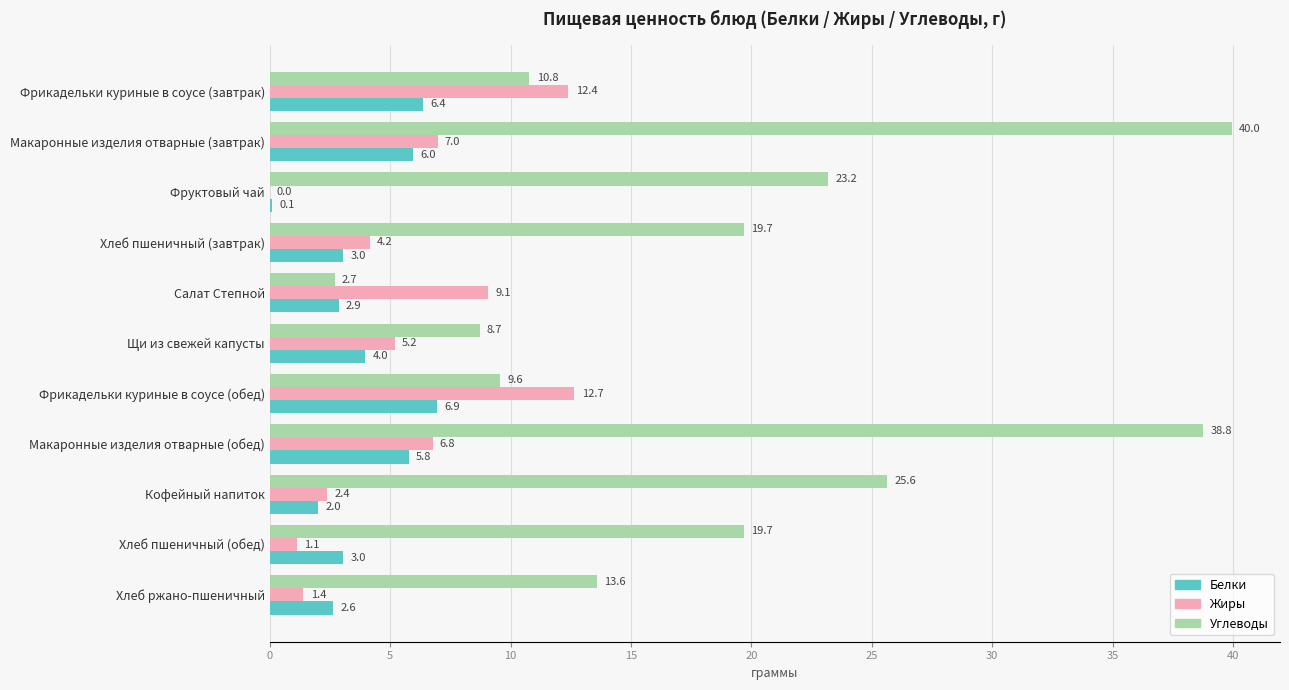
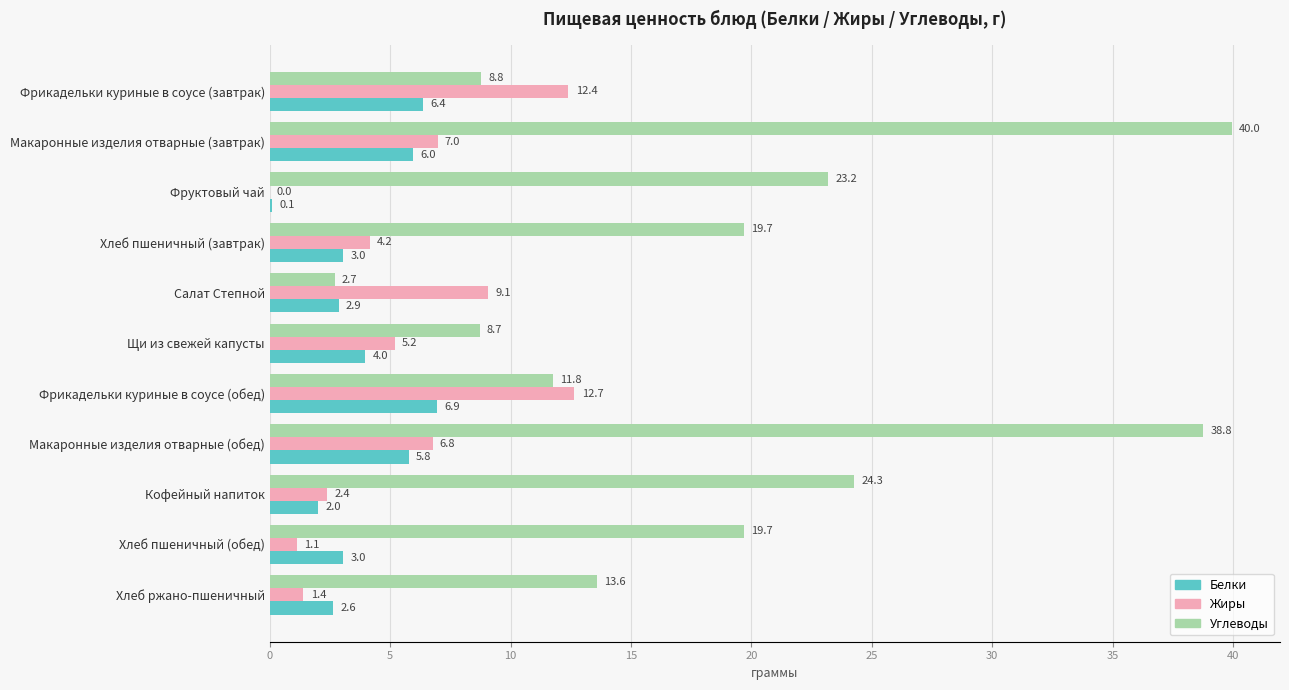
Углеводы, Фрикадельки куриные в соусе (завтрак): 10.8 -> 8.8
Углеводы, Фрикадельки куриные в соусе (обед): 9.6 -> 11.8
Углеводы, Кофейный напиток: 25.6 -> 24.3
